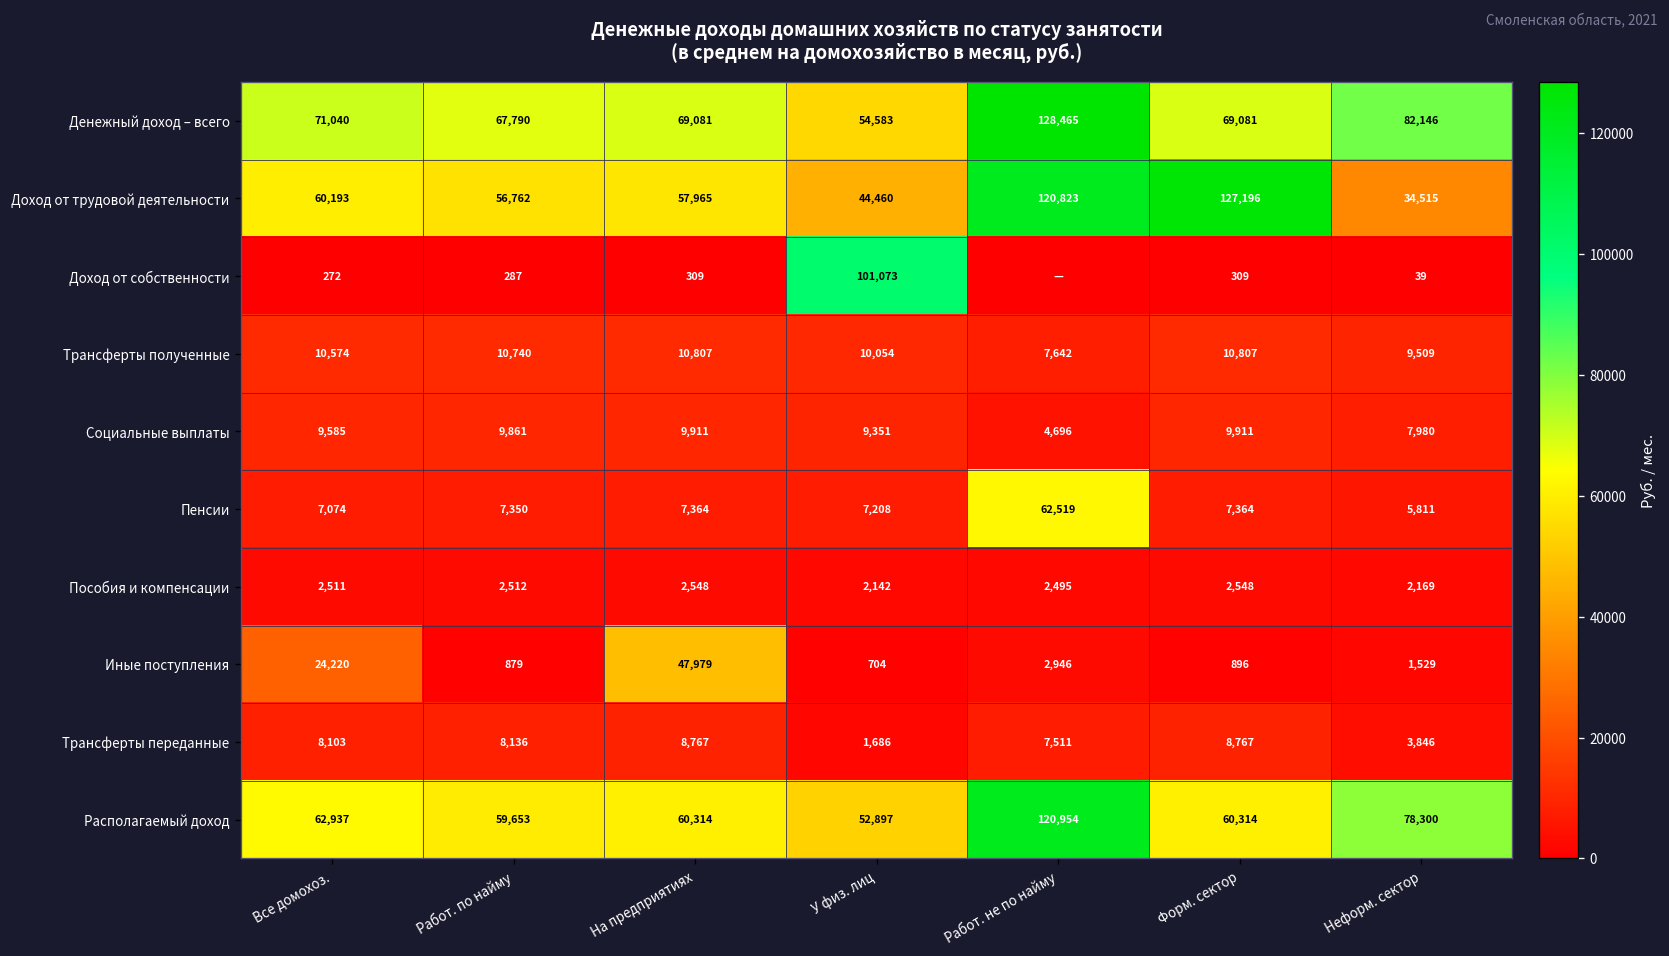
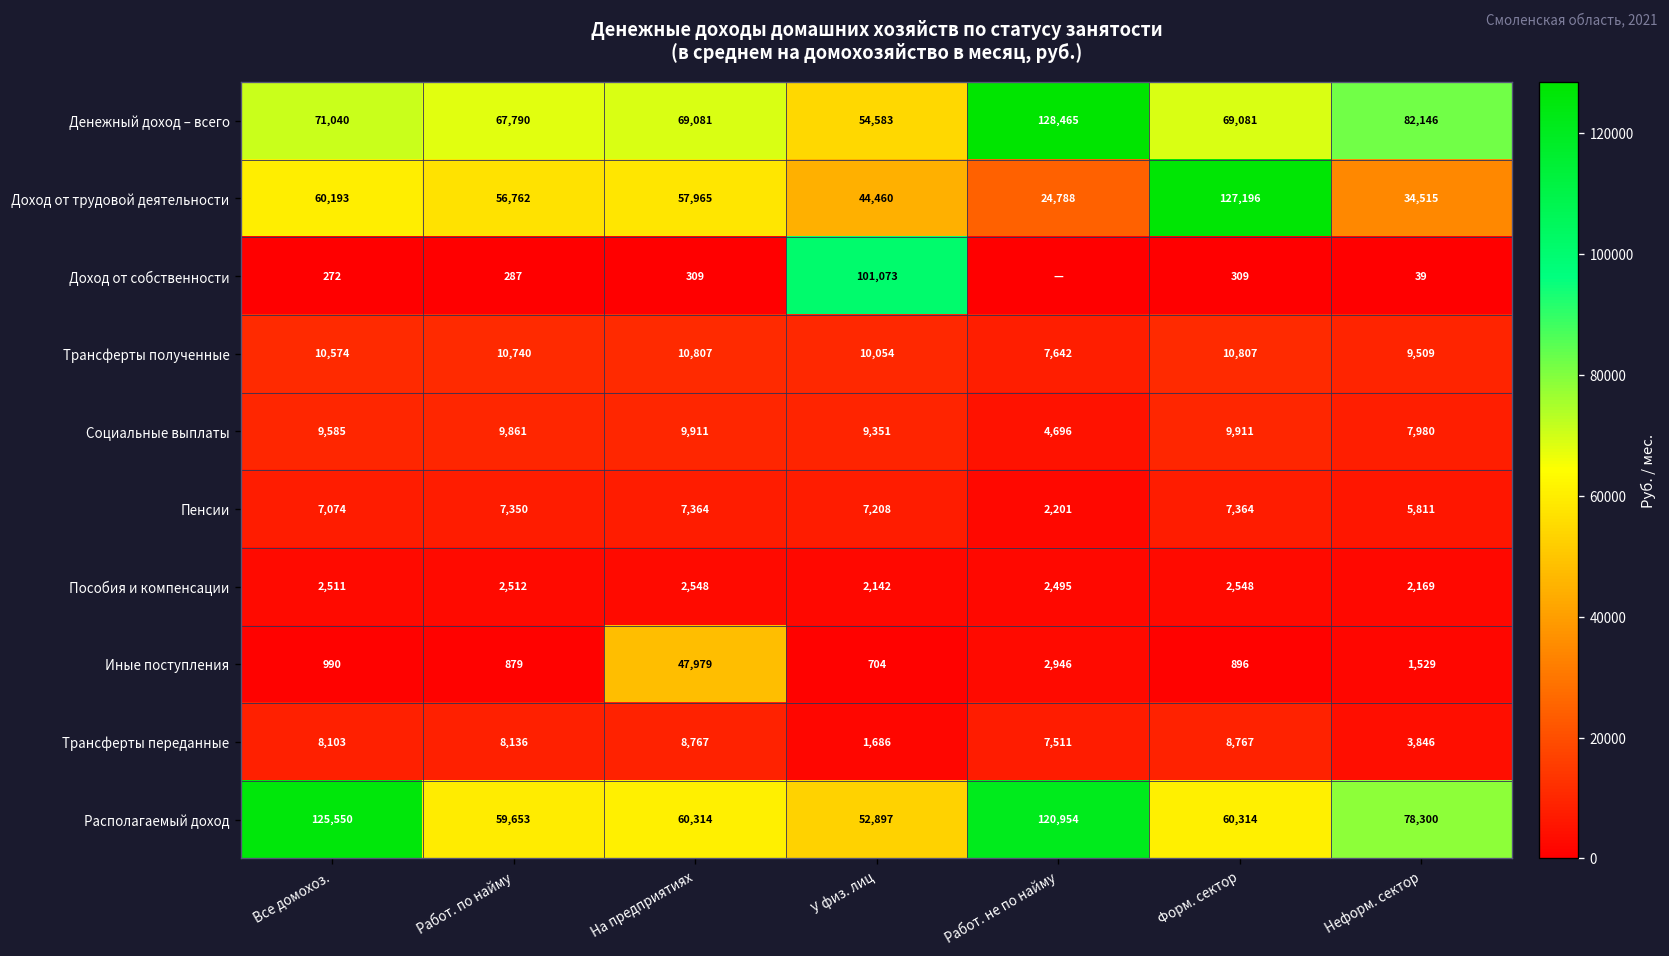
Доход от трудовой деятельности, Работ. не по найму: 120,823 -> 24,788
Пенсии, Работ. не по найму: 62,519 -> 2,201
Иные поступления, Все домохоз.: 24,220 -> 990
Располагаемый доход, Все домохоз.: 62,937 -> 125,550
